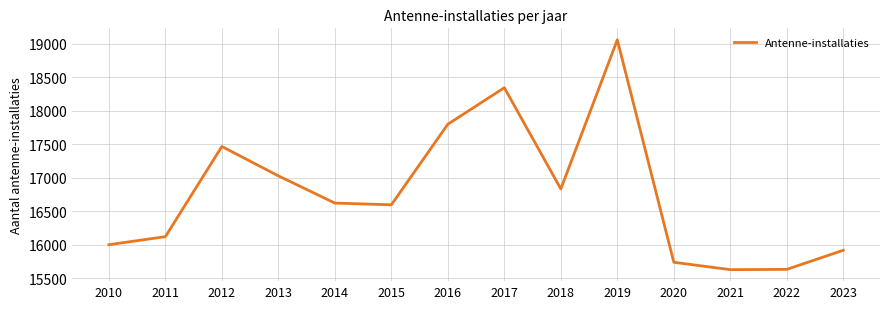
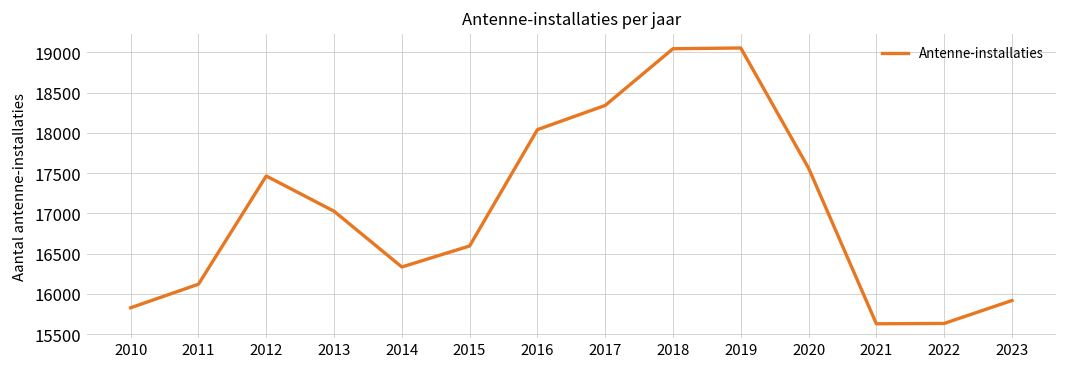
2010: 16000 -> 15800
2014: 16600 -> 16300
2016: 17800 -> 18000
2018: 16800 -> 19000
2020: 15700 -> 17600
